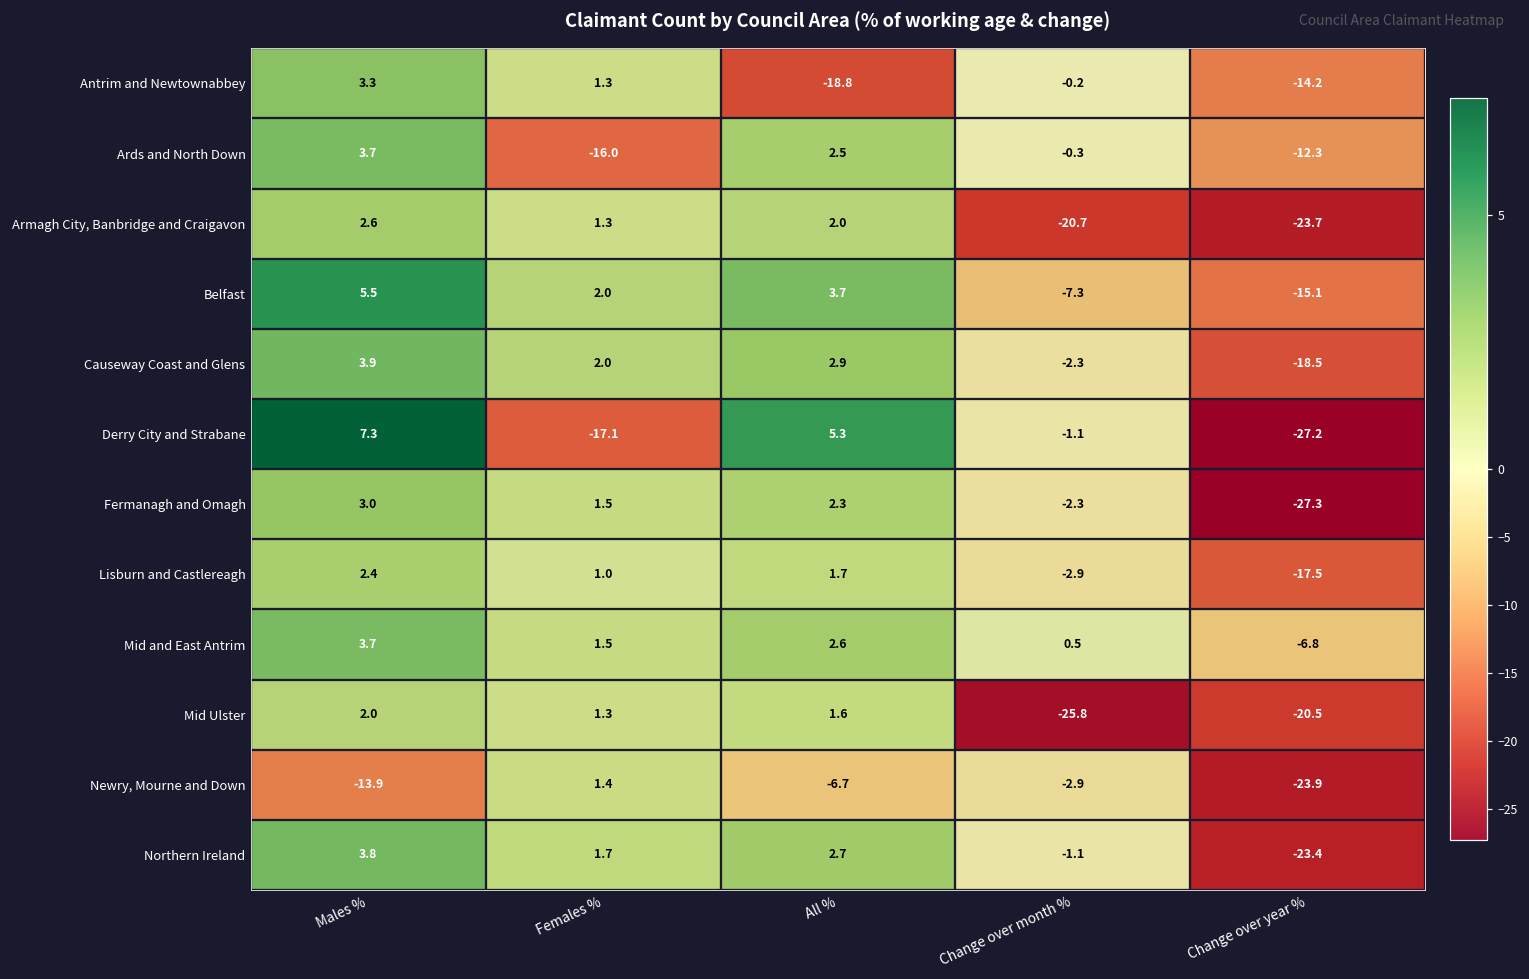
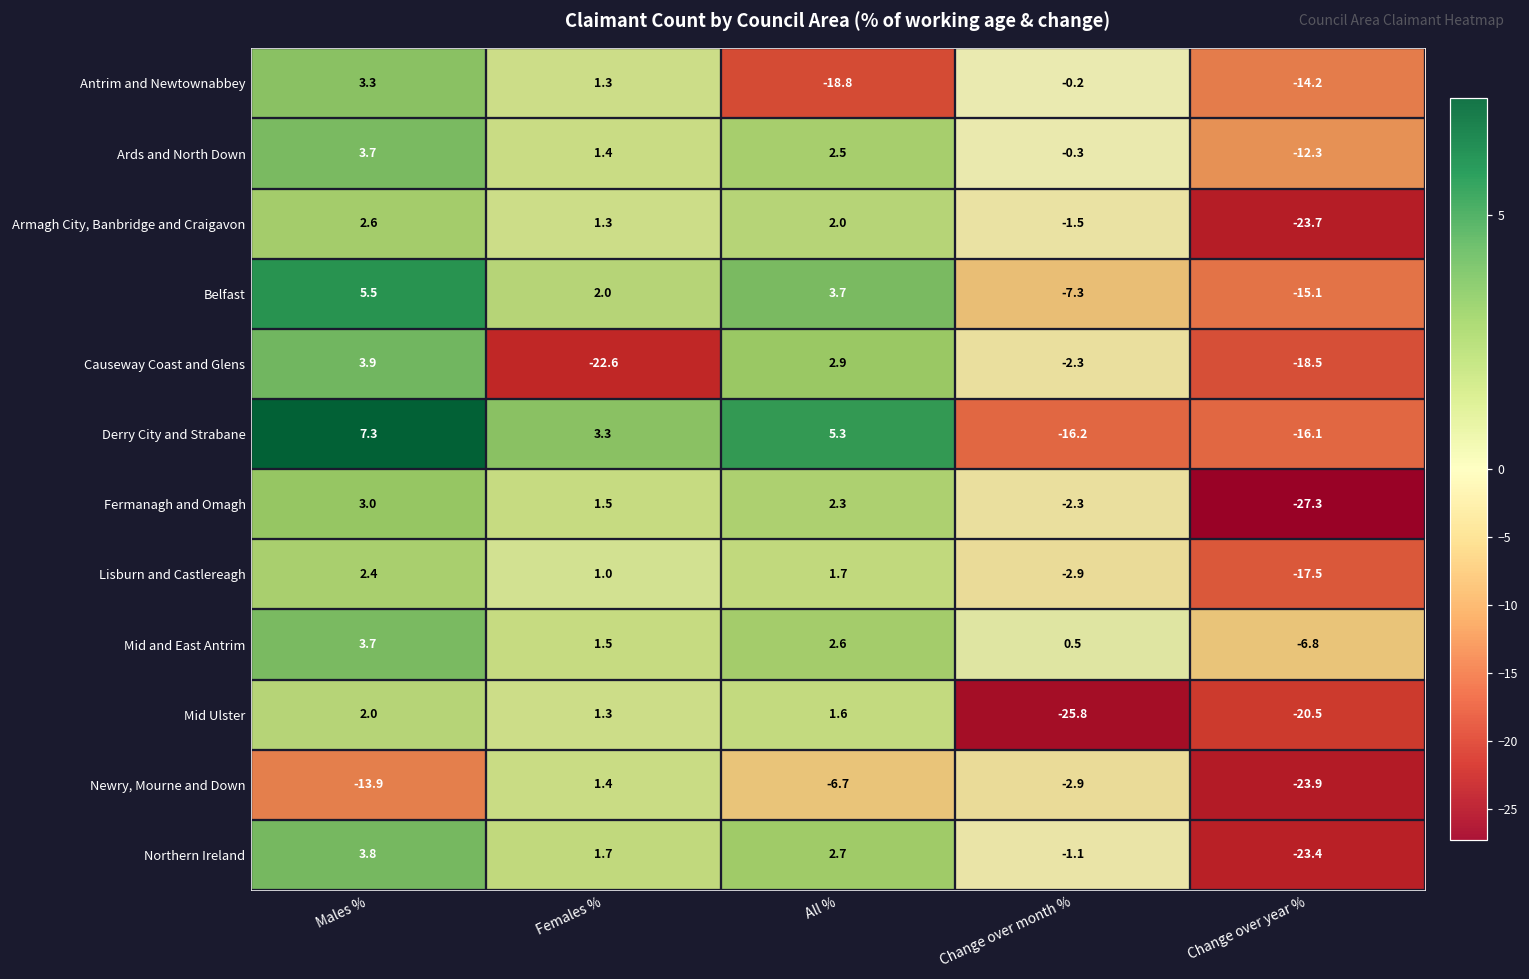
Ards and North Down, Females %: -16.0 -> 1.4
Armagh City, Banbridge and Craigavon, Change over month %: -20.7 -> -1.5
Causeway Coast and Glens, Females %: 2.0 -> -22.6
Derry City and Strabane, Females %: -17.1 -> 3.3
Derry City and Strabane, Change over month %: -1.1 -> -16.2
Derry City and Strabane, Change over year %: -27.2 -> -16.1
